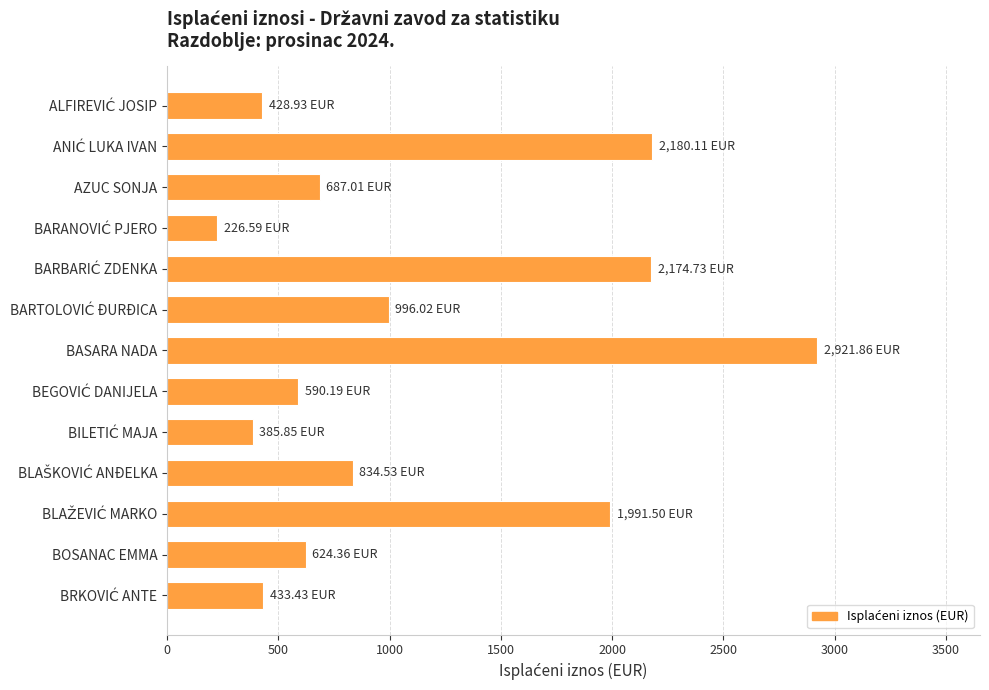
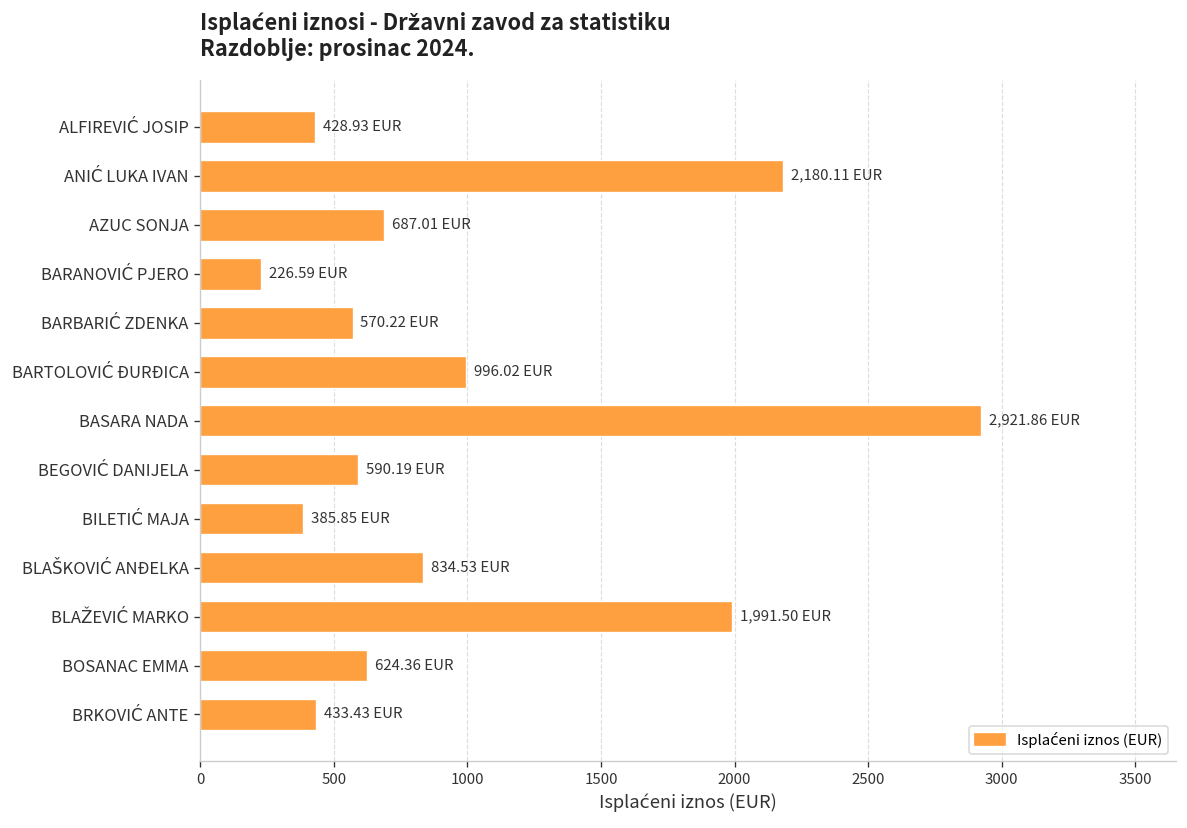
BARBARIĆ ZDENKA: 2,174.73 -> 570.22
